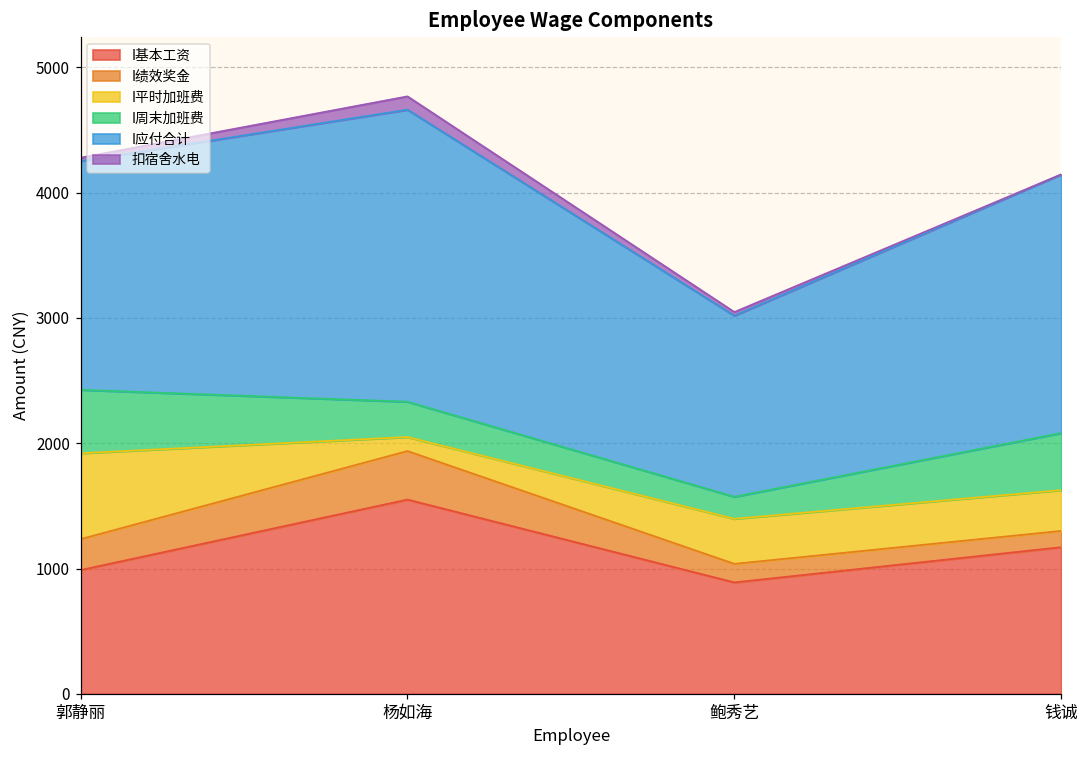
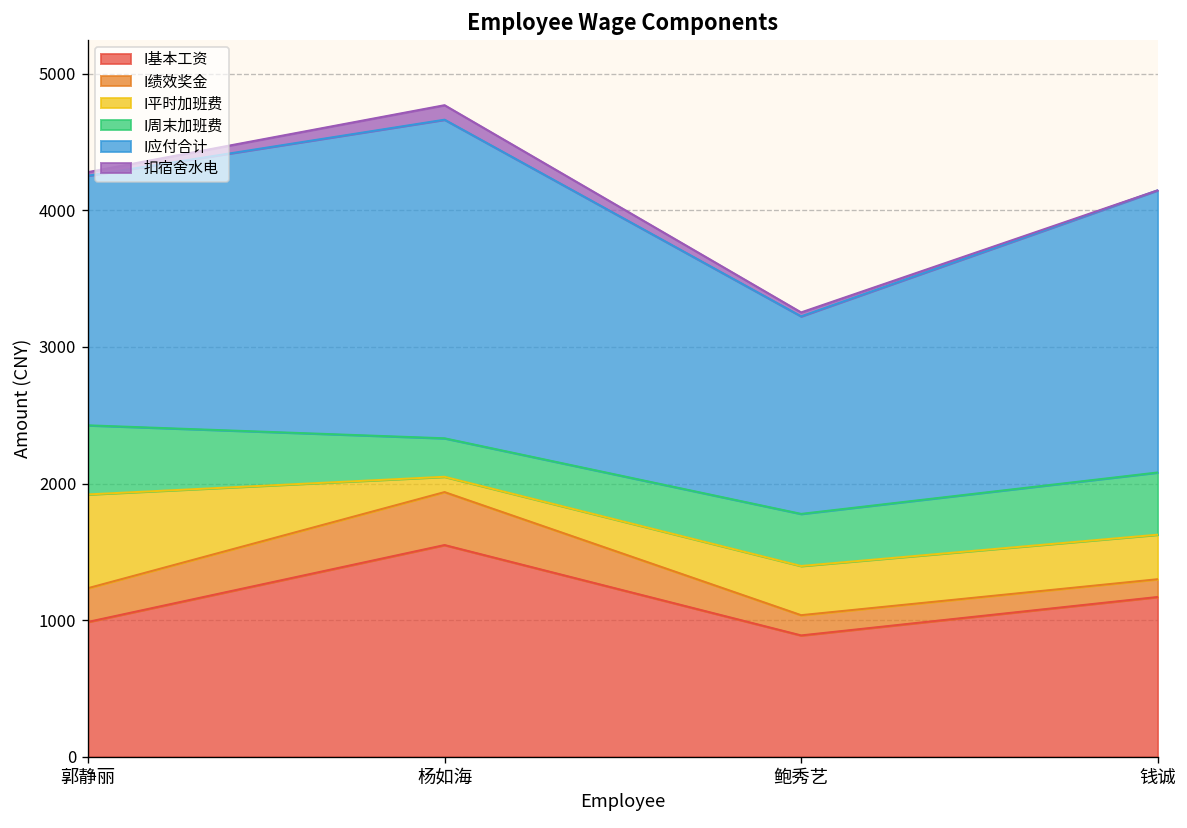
I周末加班费, 鲍秀艺: 180 -> 380
